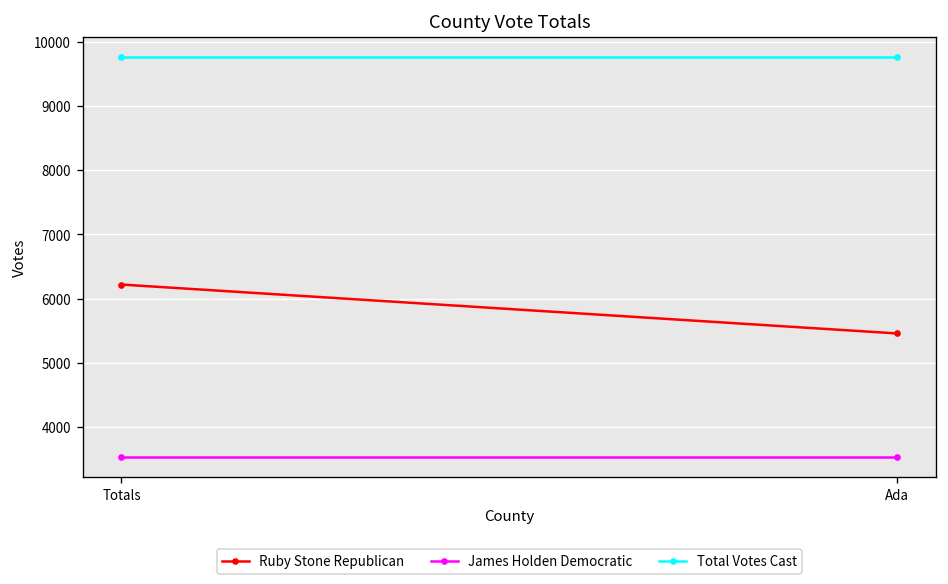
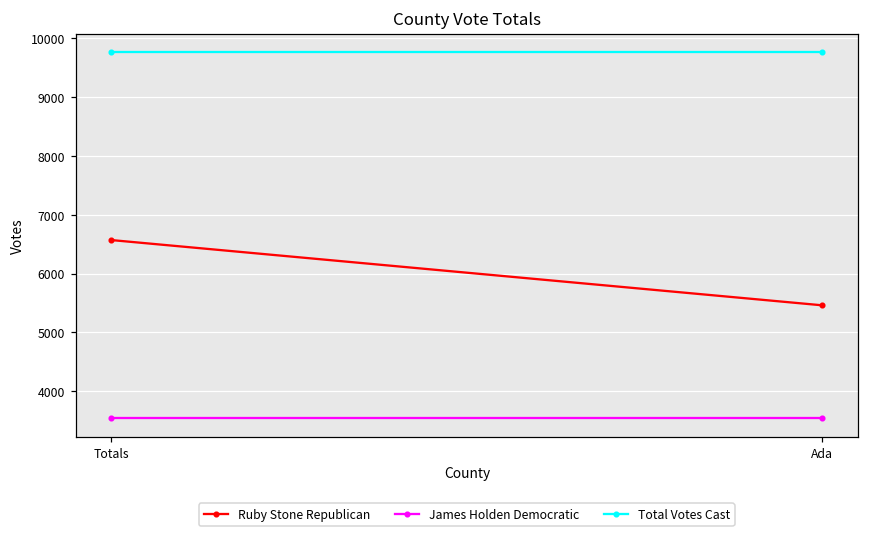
Ruby Stone Republican, Totals: 6200 -> 6600
